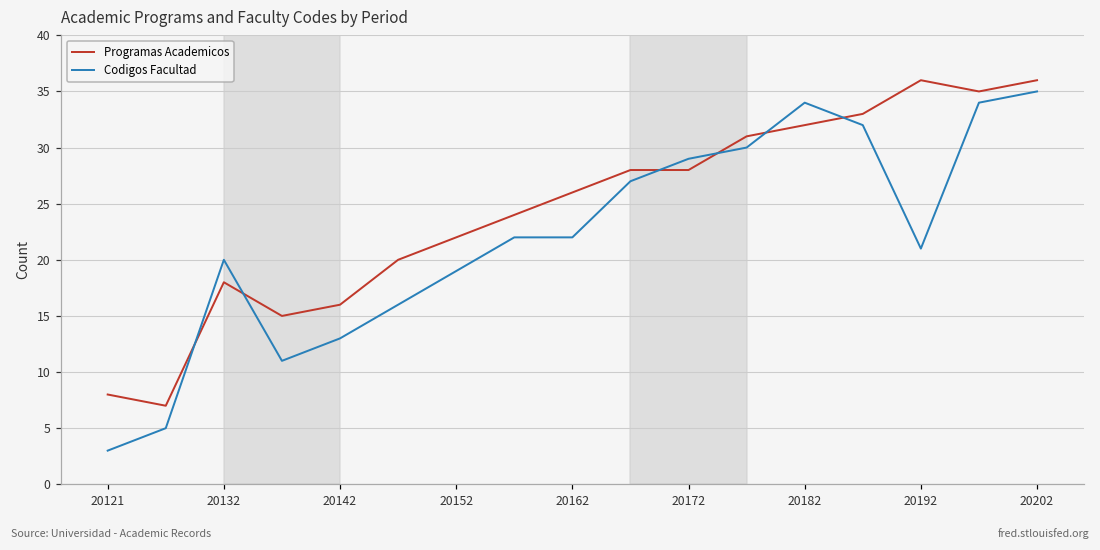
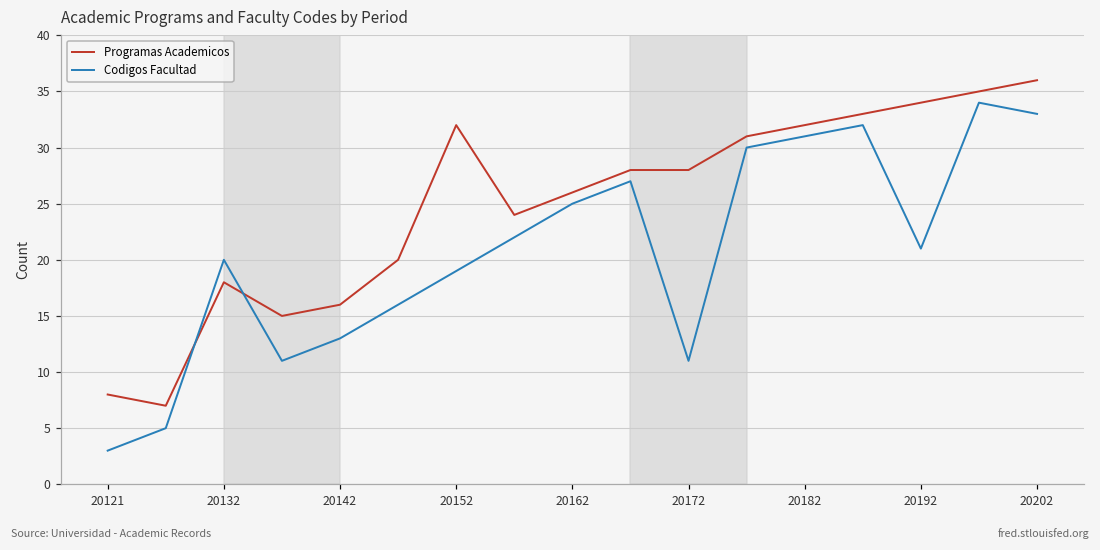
Programas Academicos, 20152: 22 -> 32
Codigos Facultad, 20162: 22 -> 25
Codigos Facultad, 20172: 29 -> 11
Codigos Facultad, 20182: 34 -> 31
Programas Academicos, 20192: 36 -> 34
Codigos Facultad, 20202: 35 -> 33
